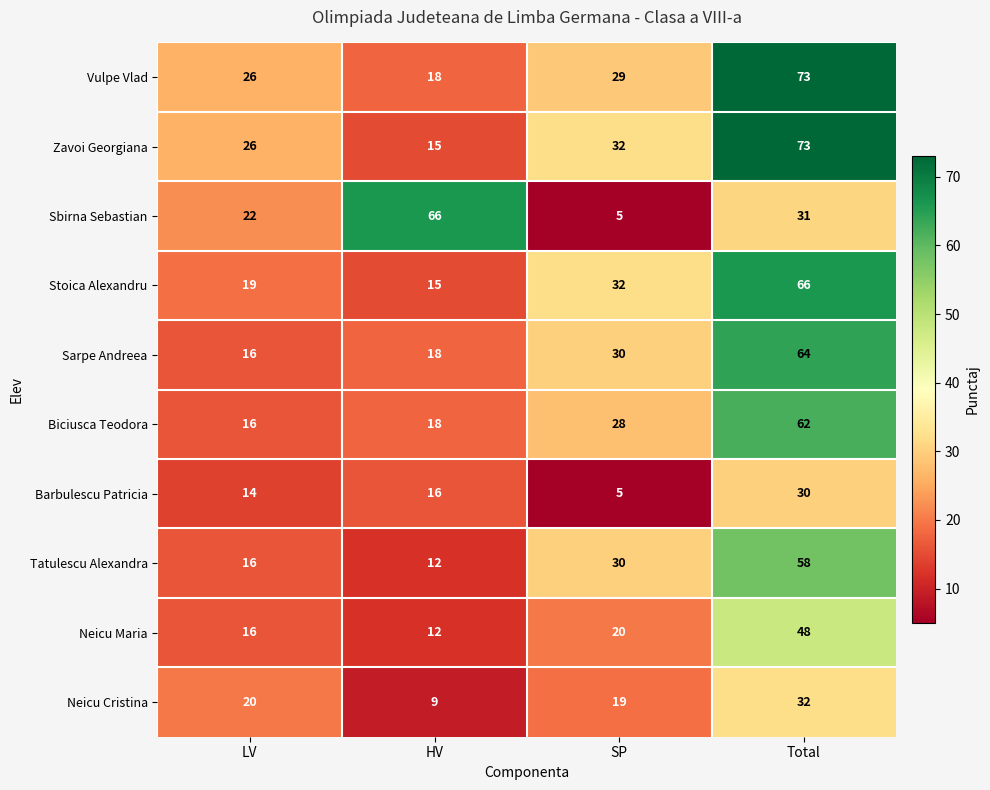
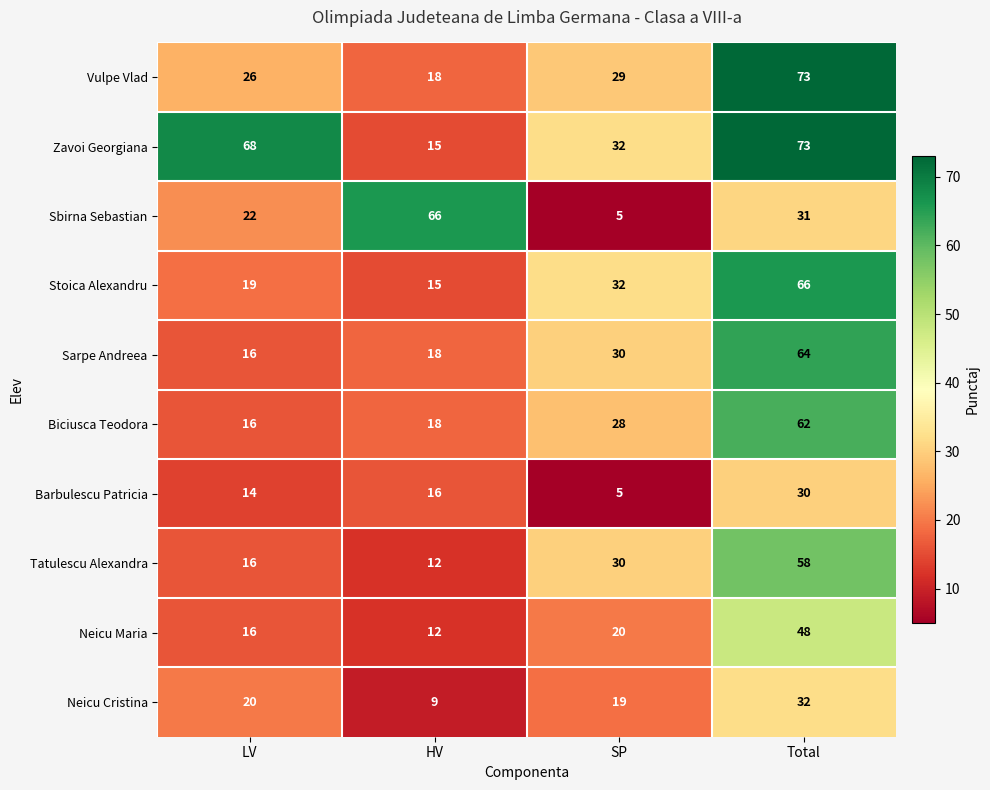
Zavoi Georgiana, LV: 26 -> 68
